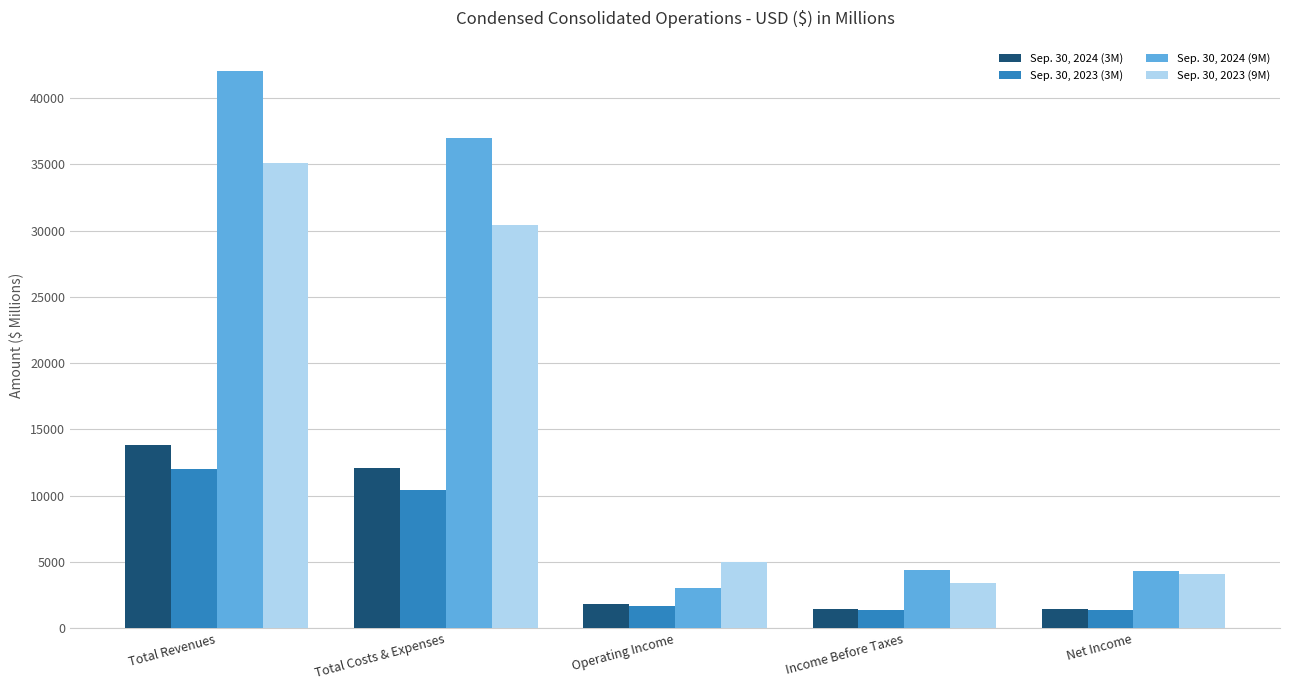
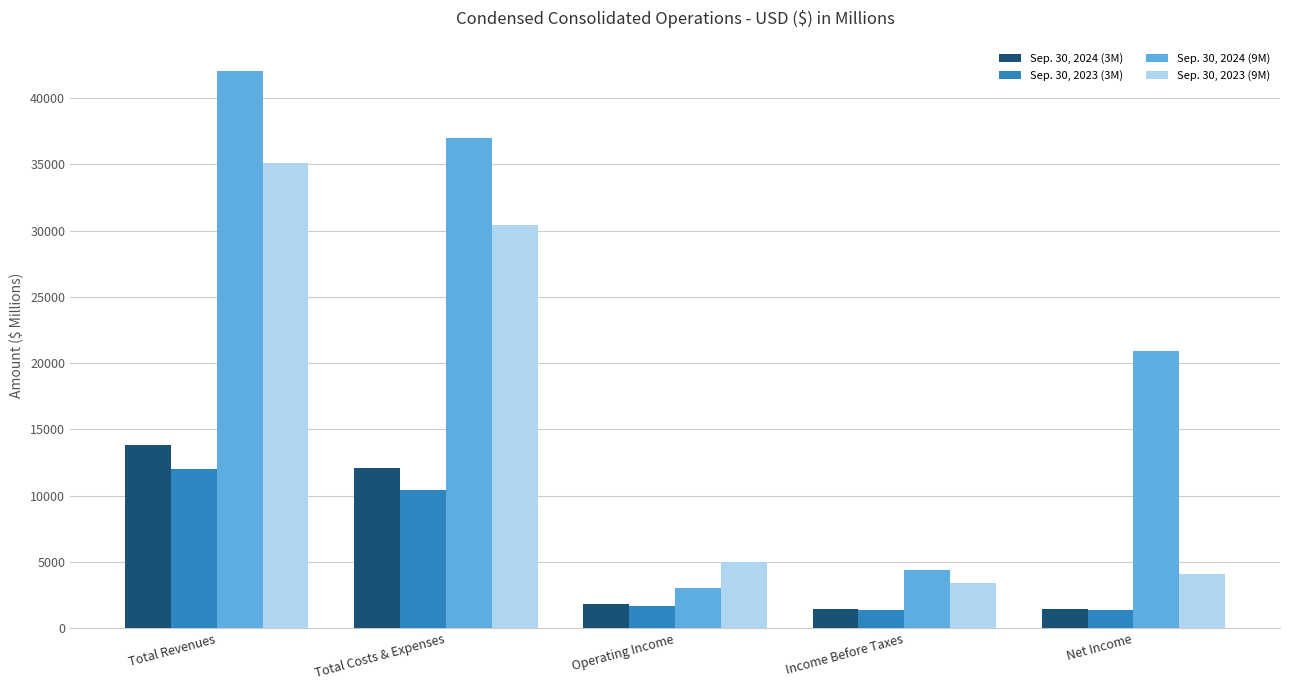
Sep. 30, 2024 (9M), Net Income: 4300 -> 20900
